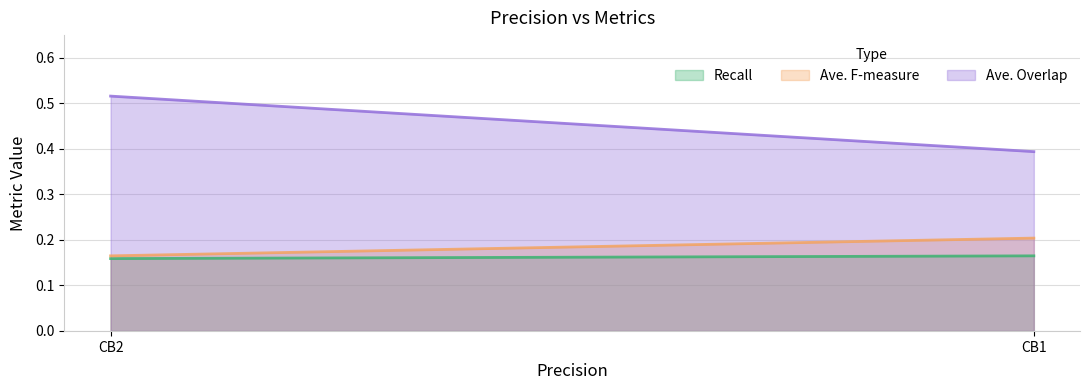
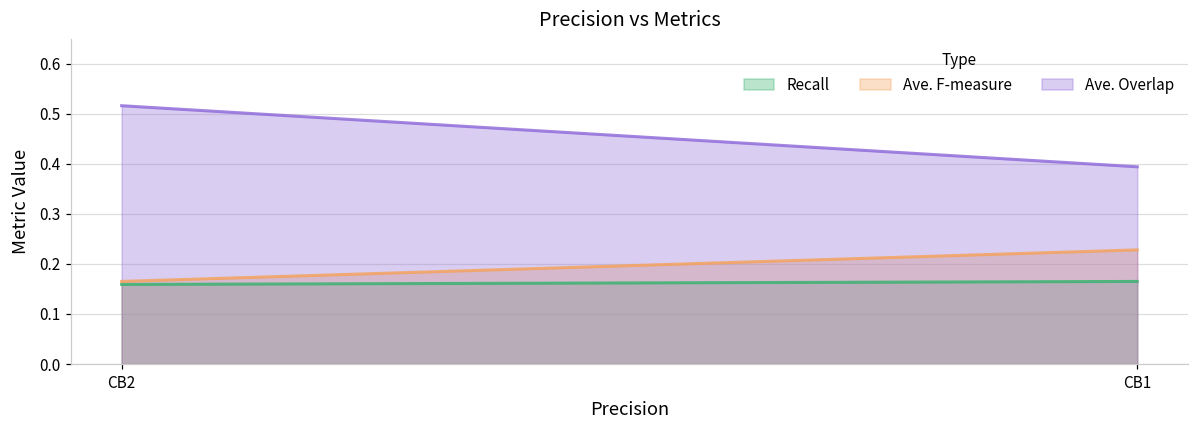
Ave. F-measure, CB1: 0.20 -> 0.23
